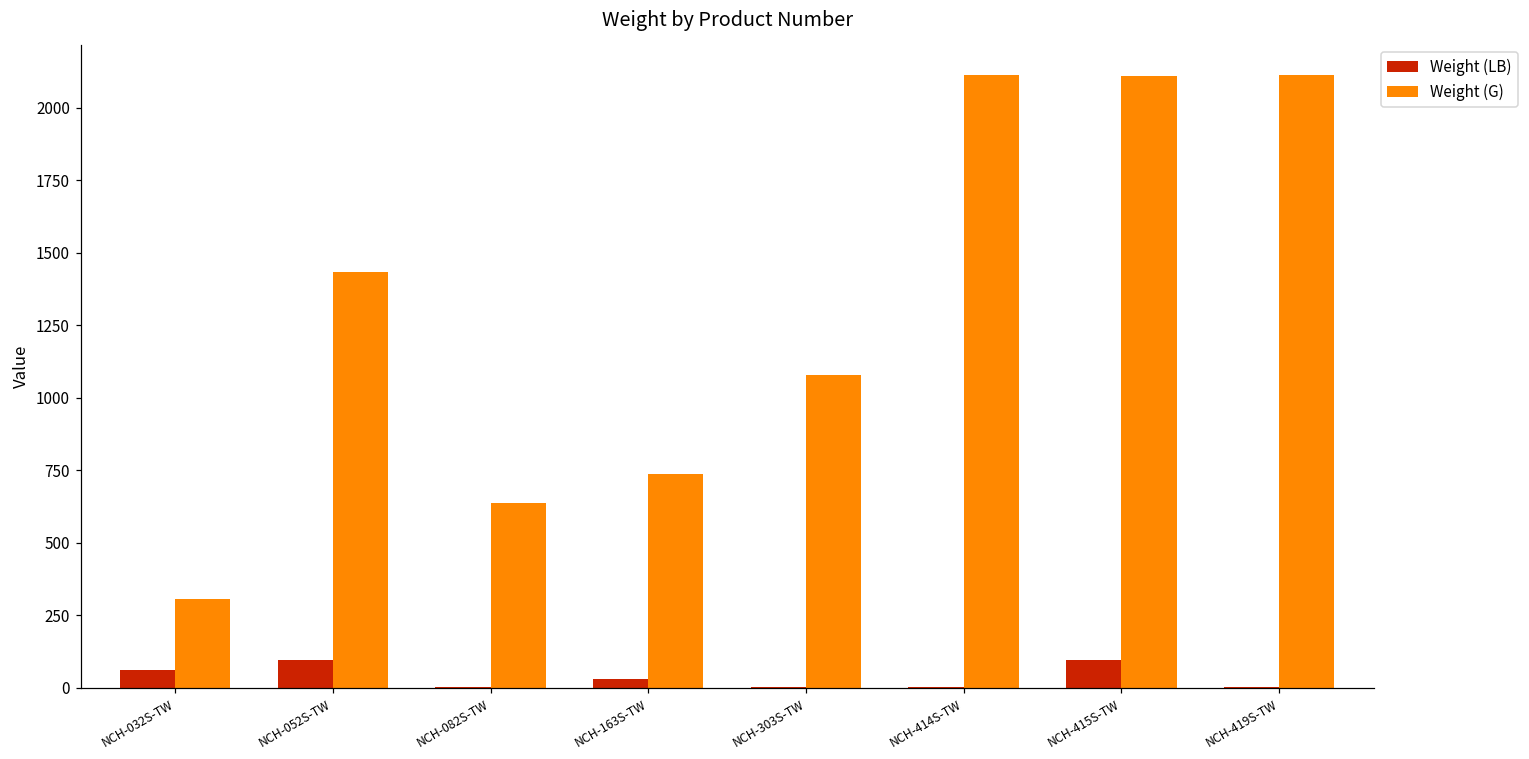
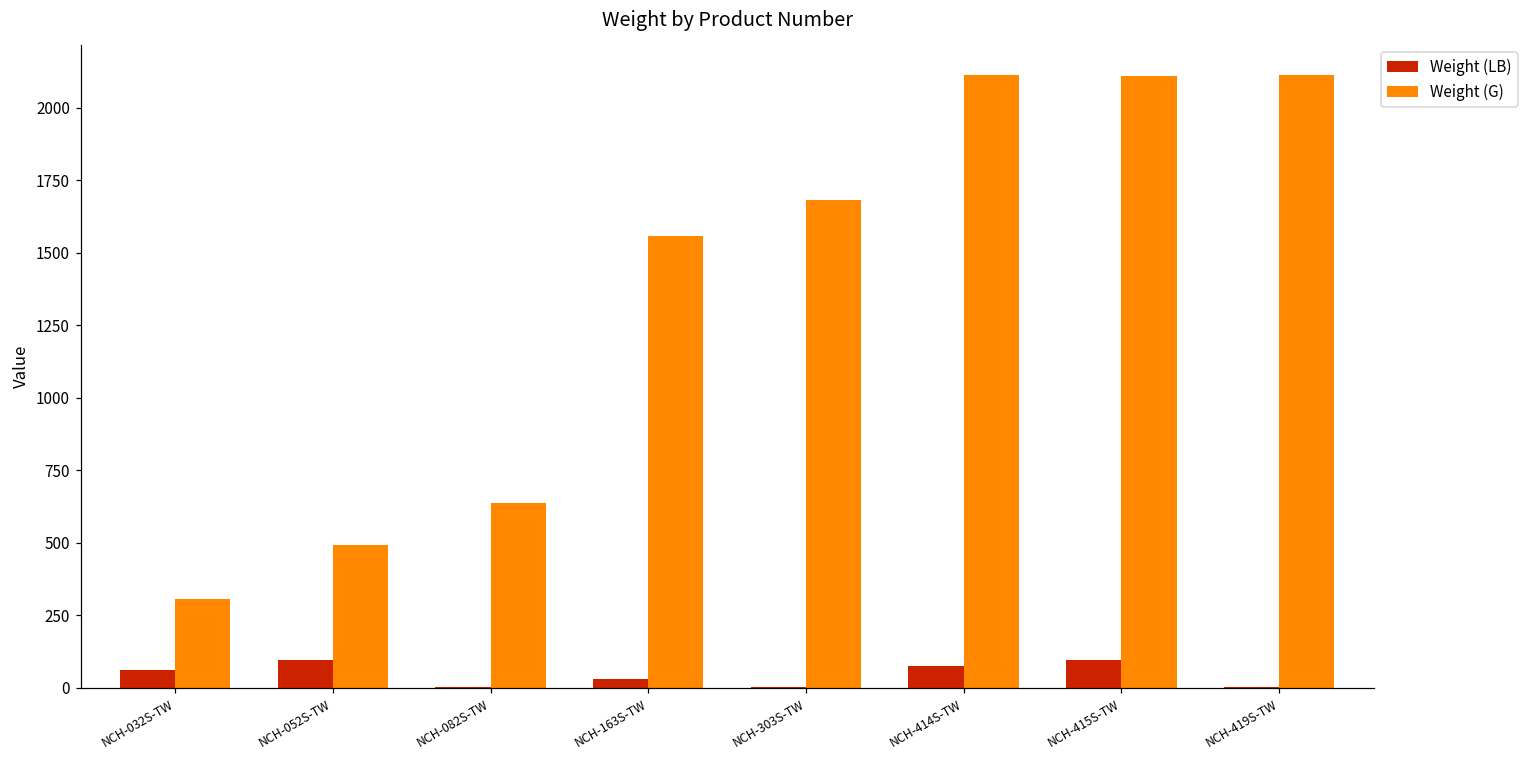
Weight (G), NCH-052S-TW: 1430 -> 490
Weight (G), NCH-163S-TW: 740 -> 1560
Weight (G), NCH-303S-TW: 1080 -> 1680
Weight (LB), NCH-414S-TW: 0 -> 70
